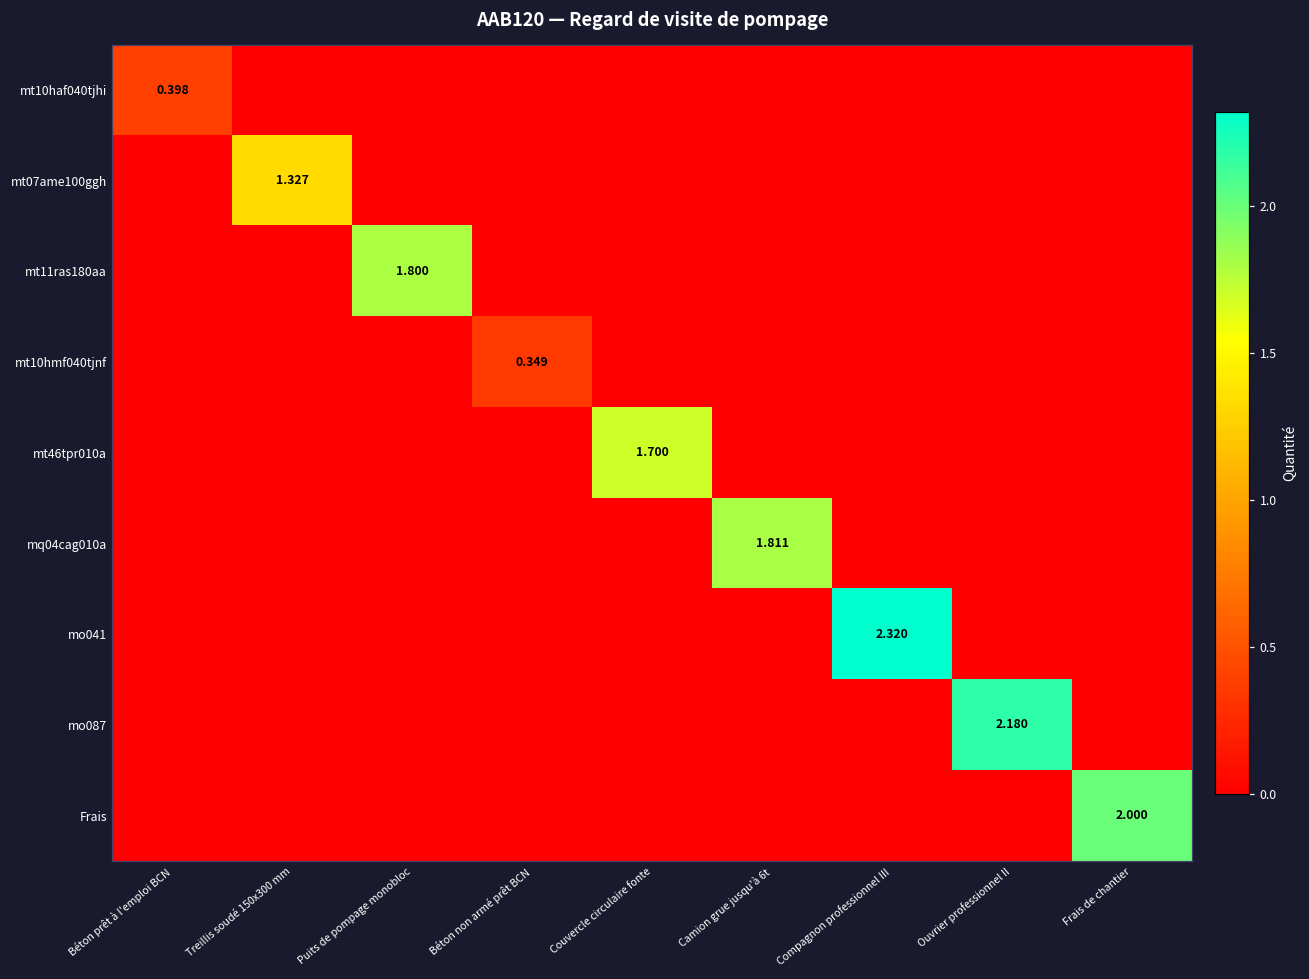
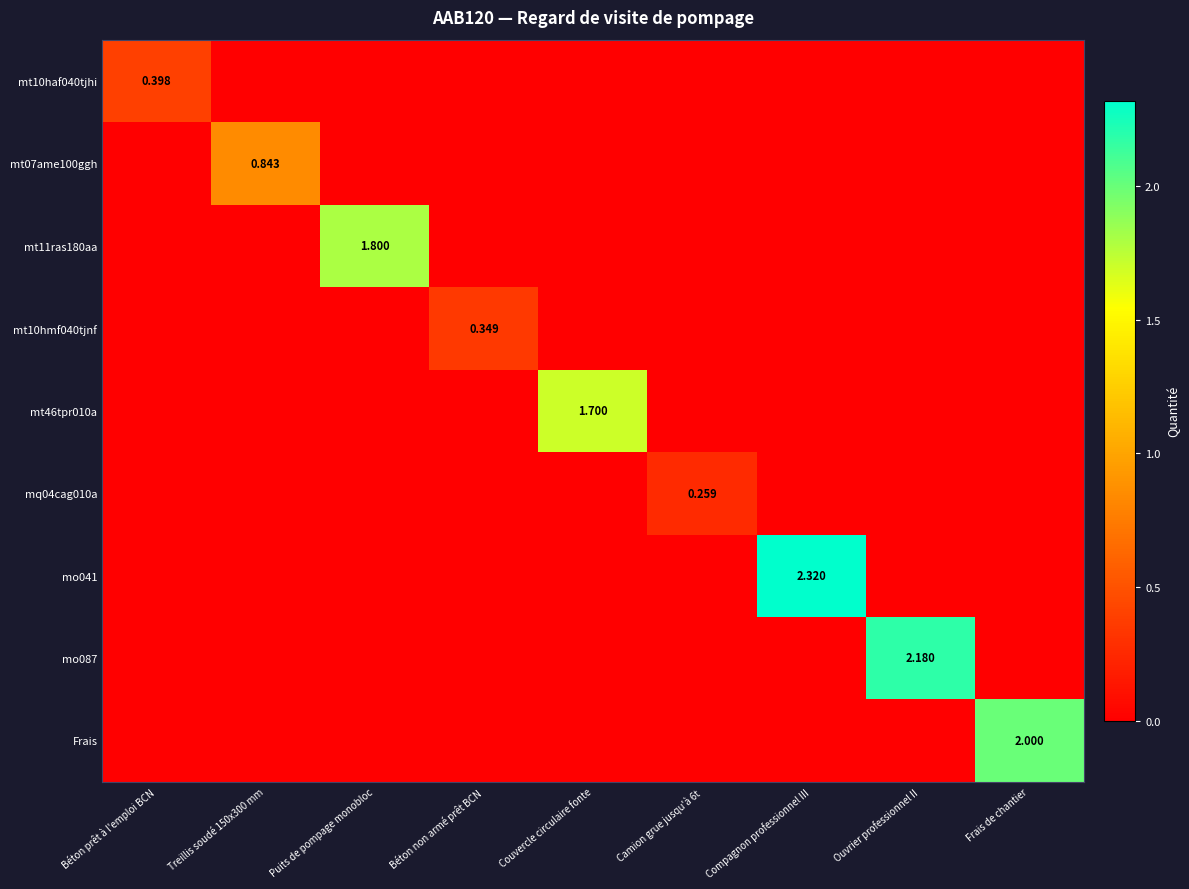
mt07ame100ggh, Treillis soudé 150x300 mm: 1.327 -> 0.843
mq04cag010a, Camion grue jusqu'à 6t: 1.811 -> 0.259
